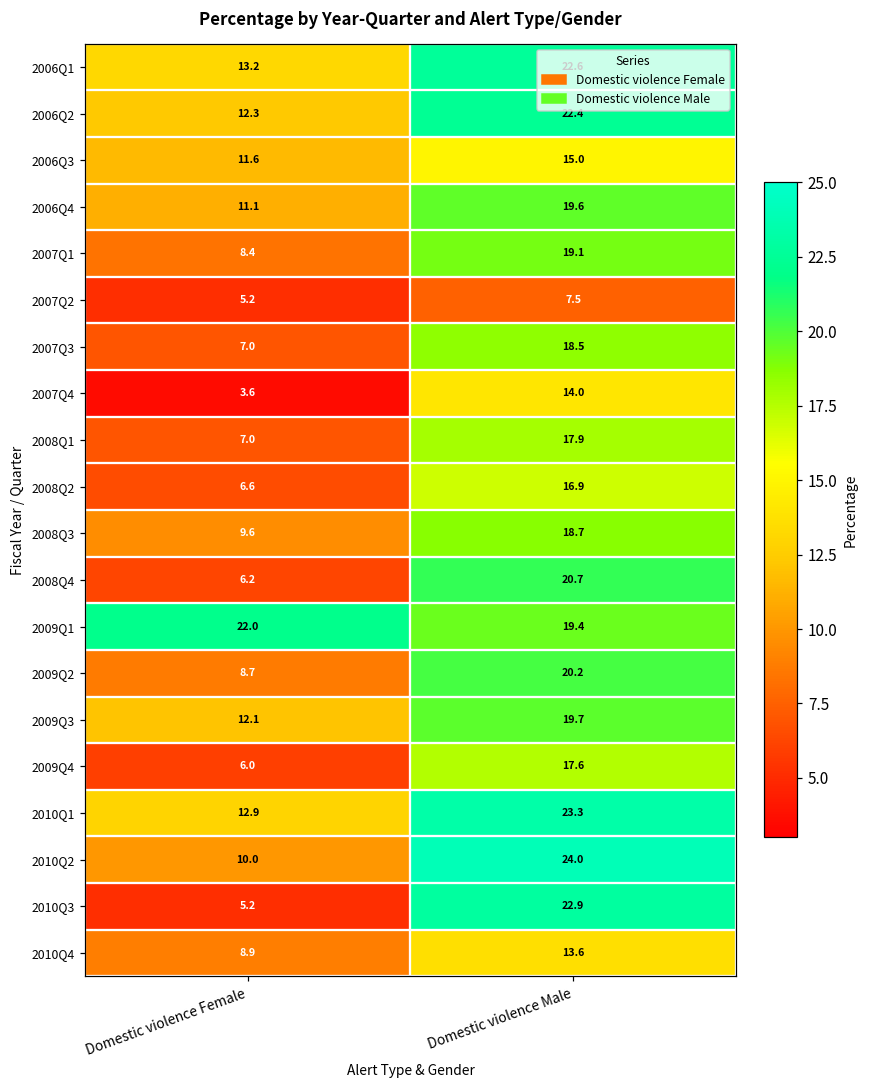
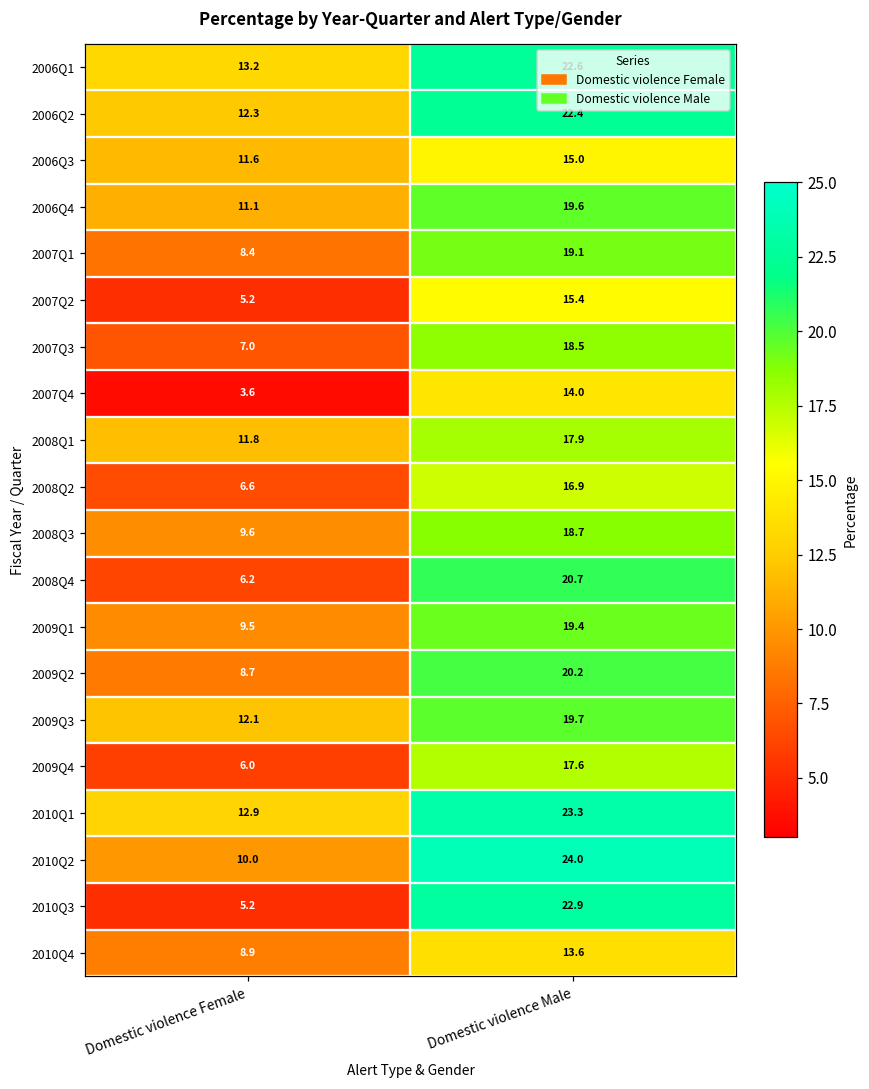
2007Q2, Domestic violence Male: 7.5 -> 15.4
2008Q1, Domestic violence Female: 7.0 -> 11.8
2009Q1, Domestic violence Female: 22.0 -> 9.5
